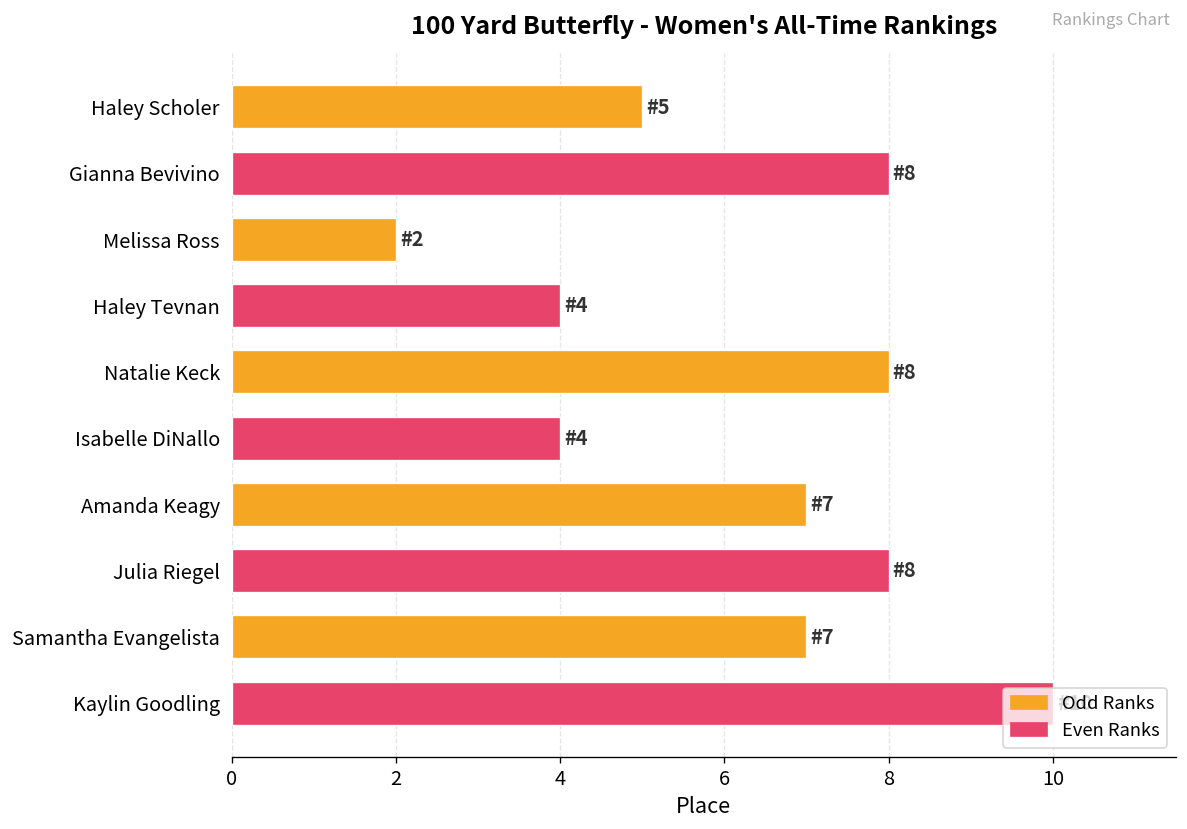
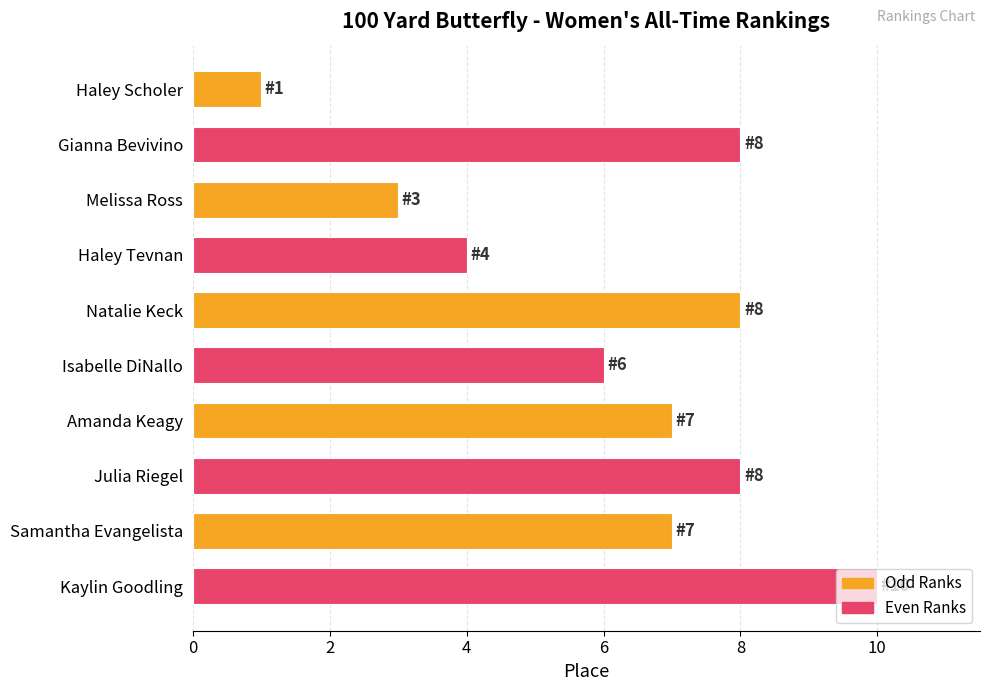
Haley Scholer: 5 -> 1
Melissa Ross: 2 -> 3
Isabelle DiNallo: 4 -> 6
